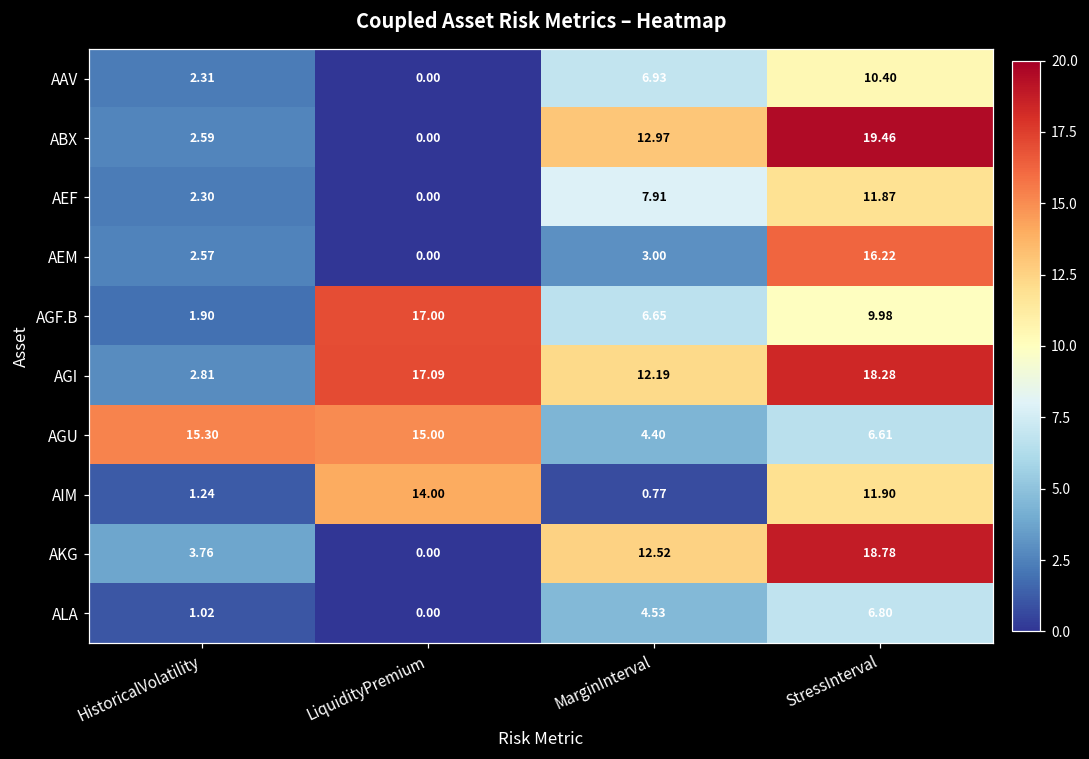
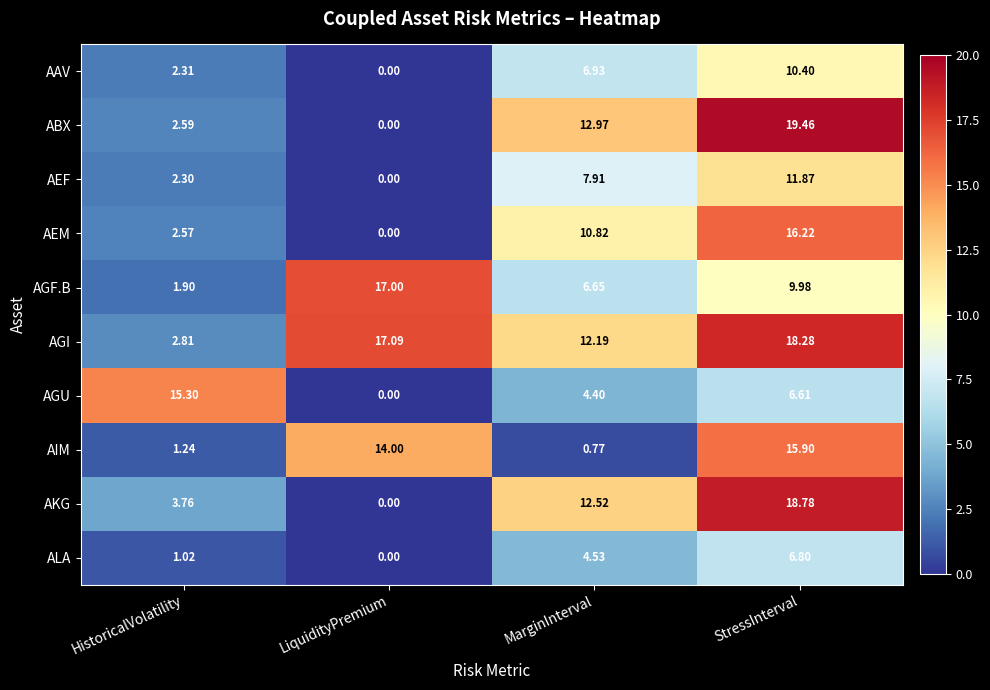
AEM, MarginInterval: 3.00 -> 10.82
AGU, LiquidityPremium: 15.00 -> 0.00
AIM, StressInterval: 11.90 -> 15.90
